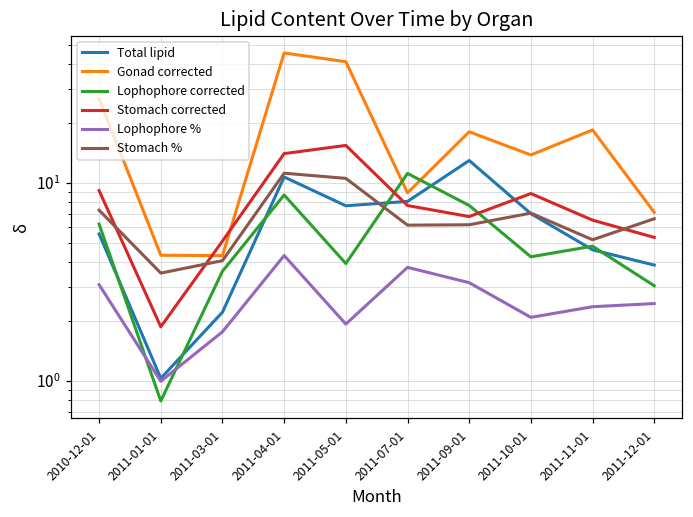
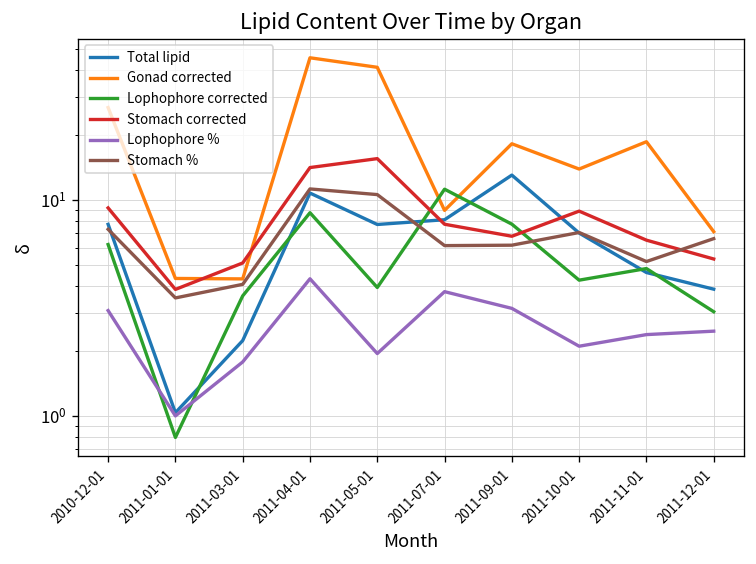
Total lipid, 2010-12-01: 5.5 -> 7.7
Stomach corrected, 2011-01-01: 1.9 -> 3.8
